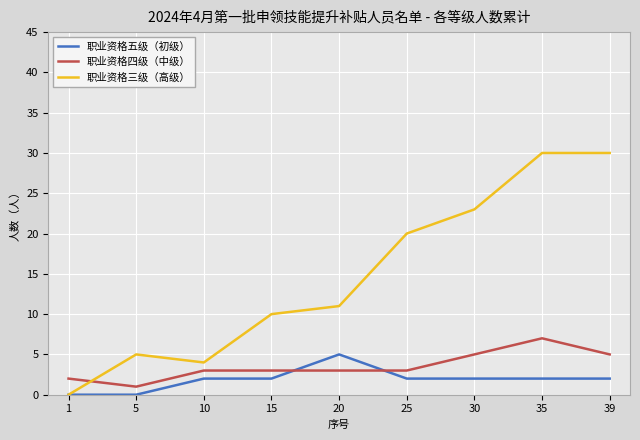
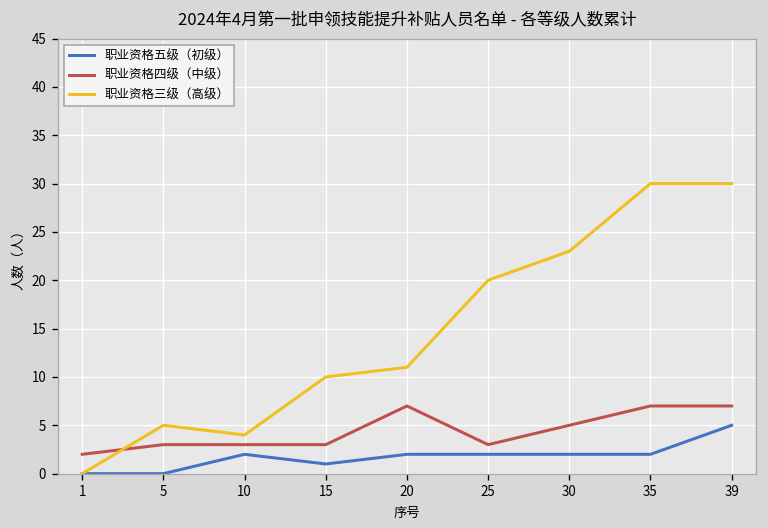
职业资格四级（中级）, 5: 1 -> 3
职业资格五级（初级）, 15: 2 -> 1
职业资格五级（初级）, 20: 5 -> 2
职业资格四级（中级）, 20: 3 -> 7
职业资格五级（初级）, 39: 2 -> 5
职业资格四级（中级）, 39: 5 -> 7
